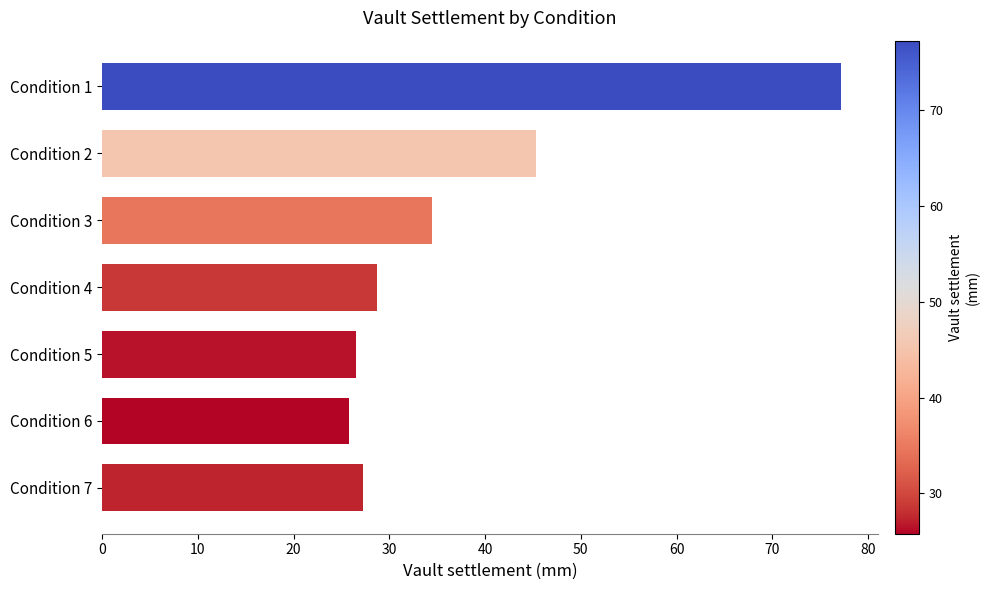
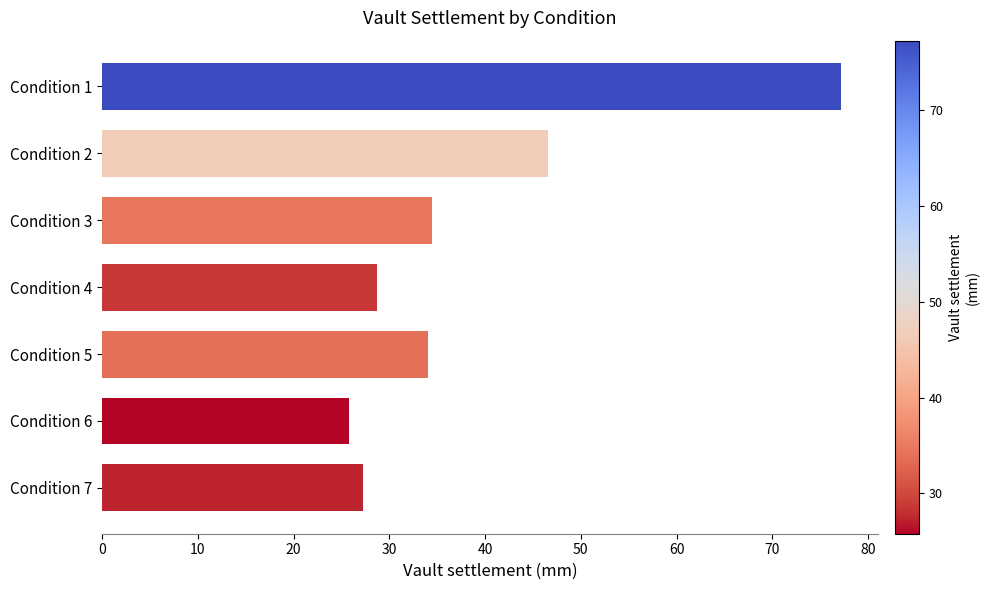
Condition 2: 45 -> 47
Condition 5: 27 -> 34
